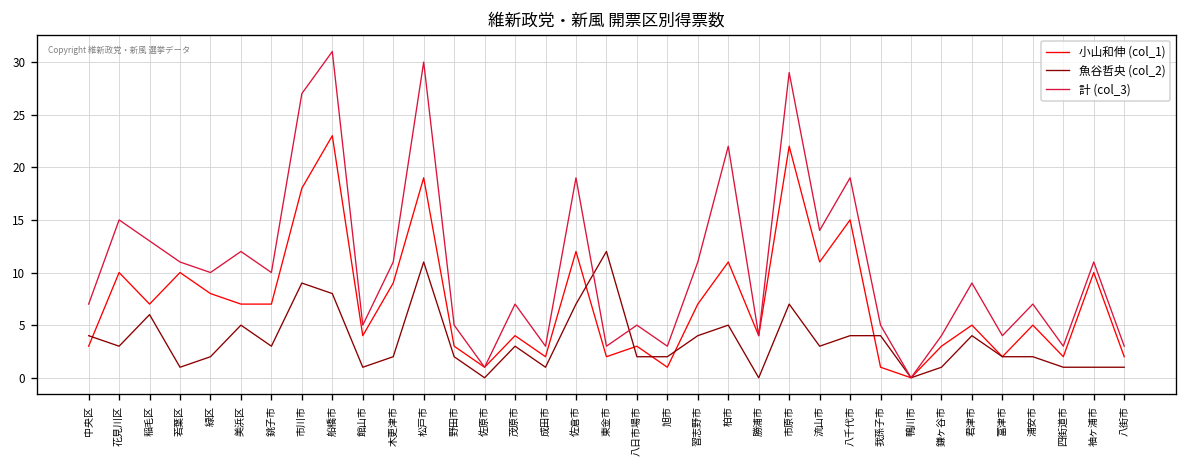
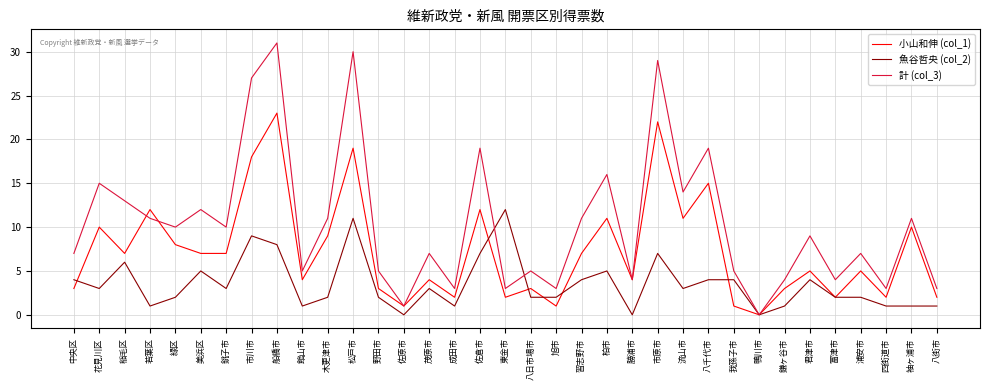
小山和伸 (col_1), 若葉区: 10 -> 12
計 (col_3), 柏市: 22 -> 16
